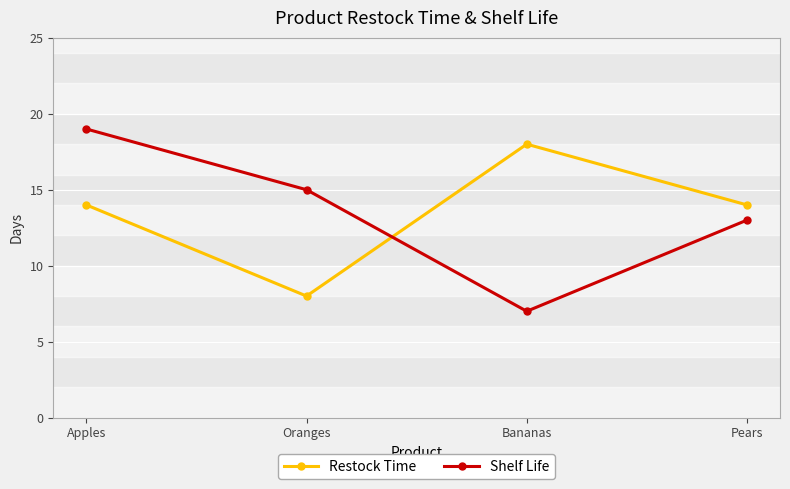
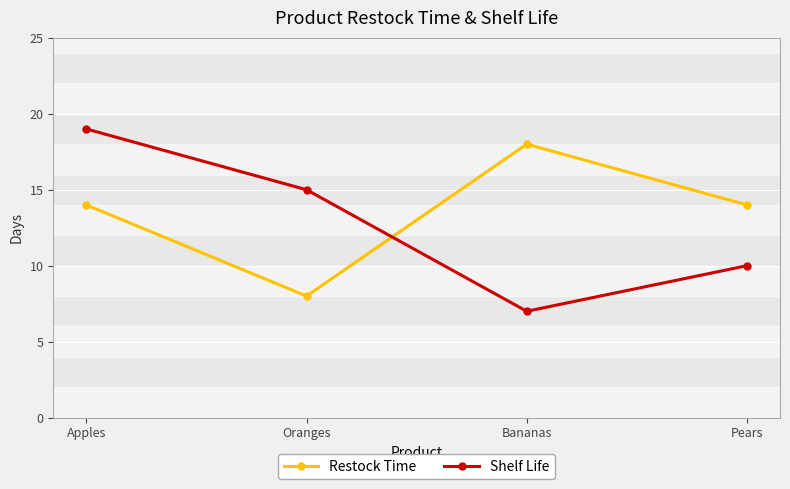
Shelf Life, Pears: 13 -> 10
